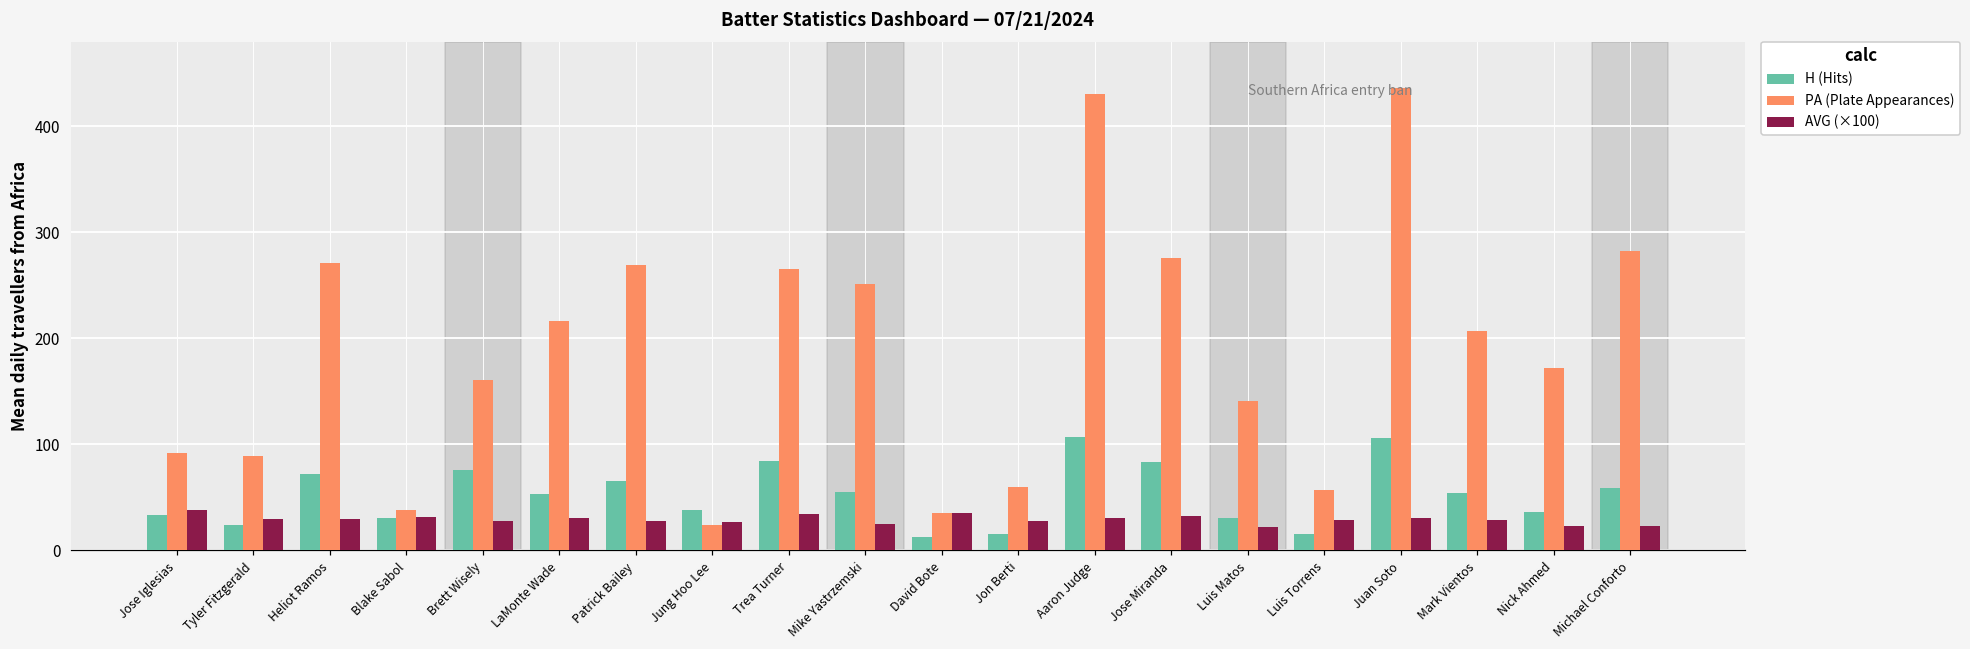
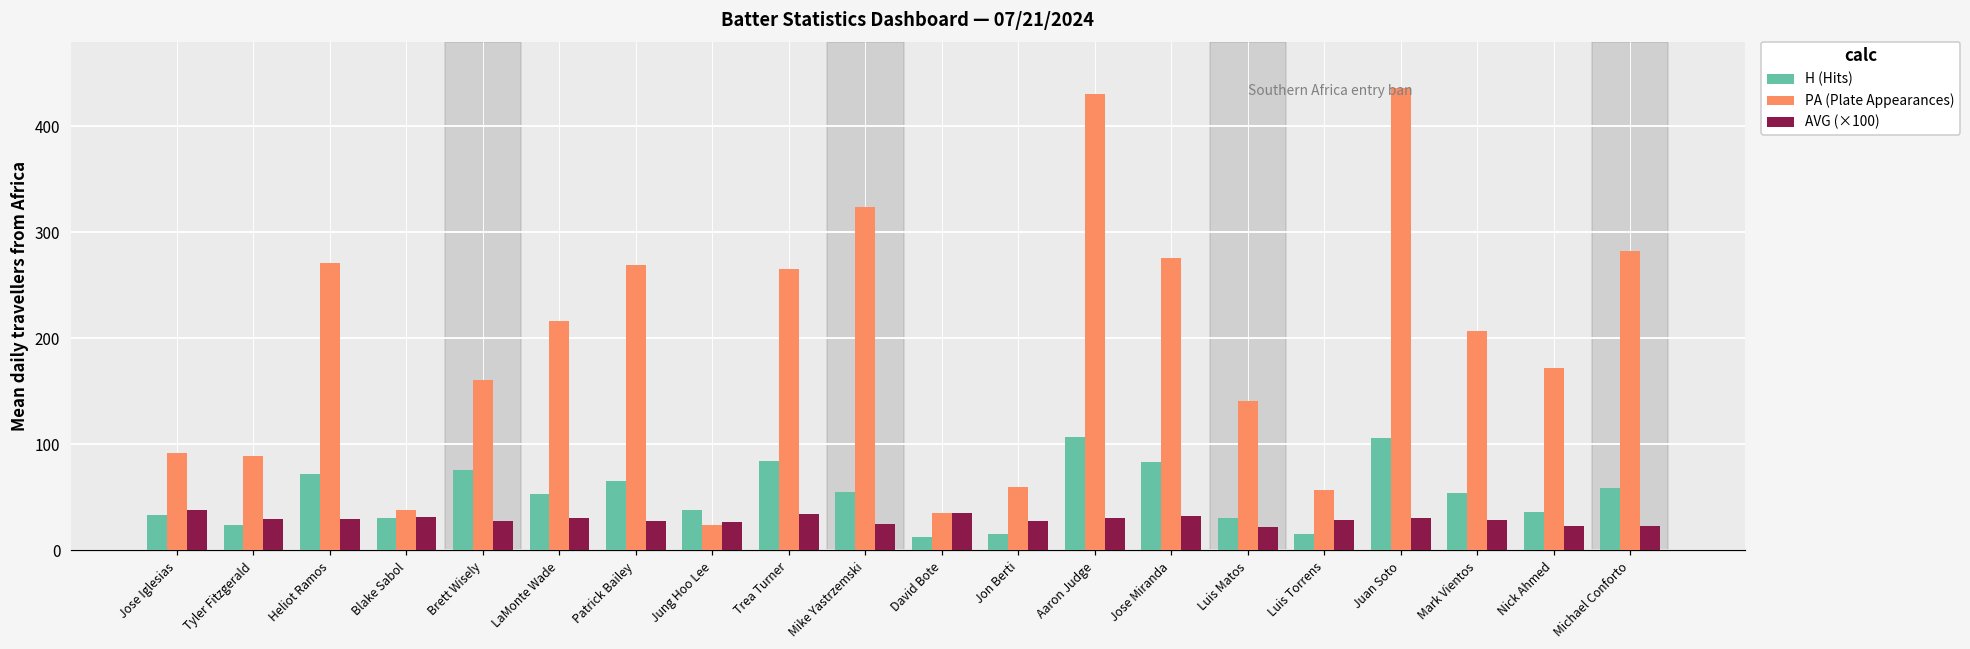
PA (Plate Appearances), Mike Yastrzemski: 250 -> 320
